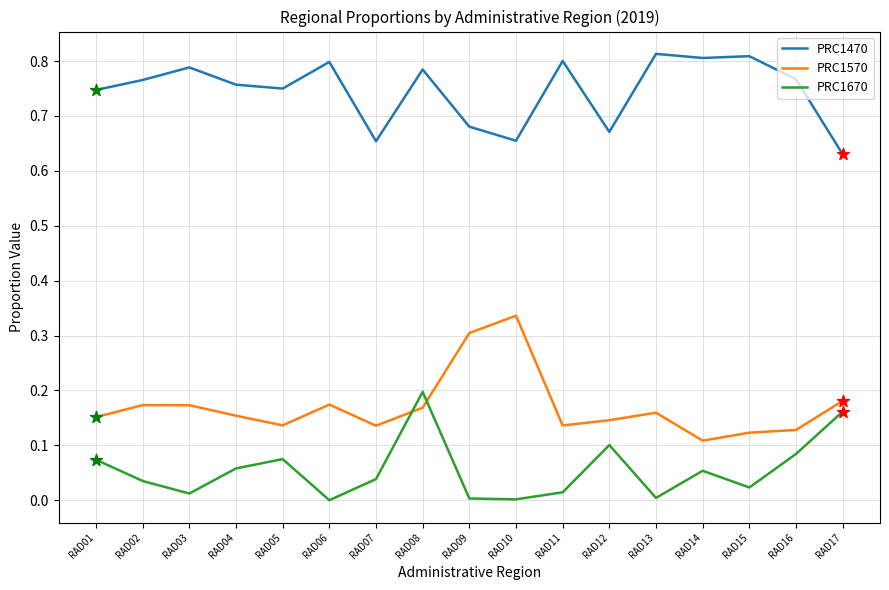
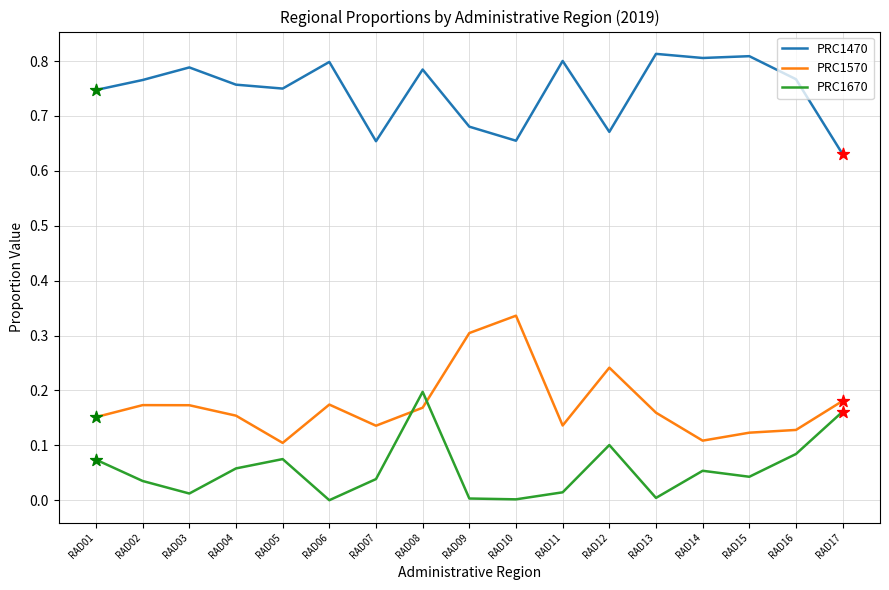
PRC1570, RAD05: 0.14 -> 0.10
PRC1570, RAD12: 0.15 -> 0.24
PRC1670, RAD15: 0.02 -> 0.04
